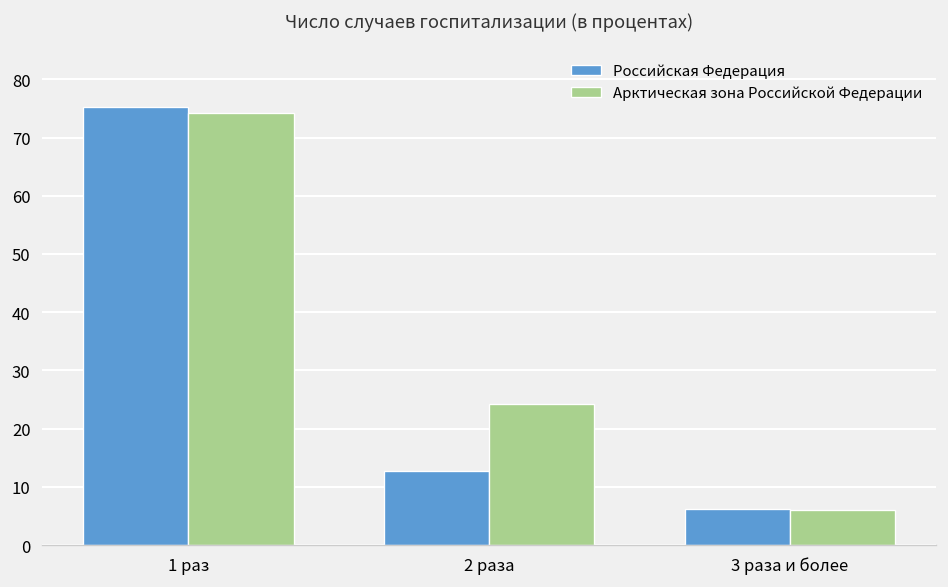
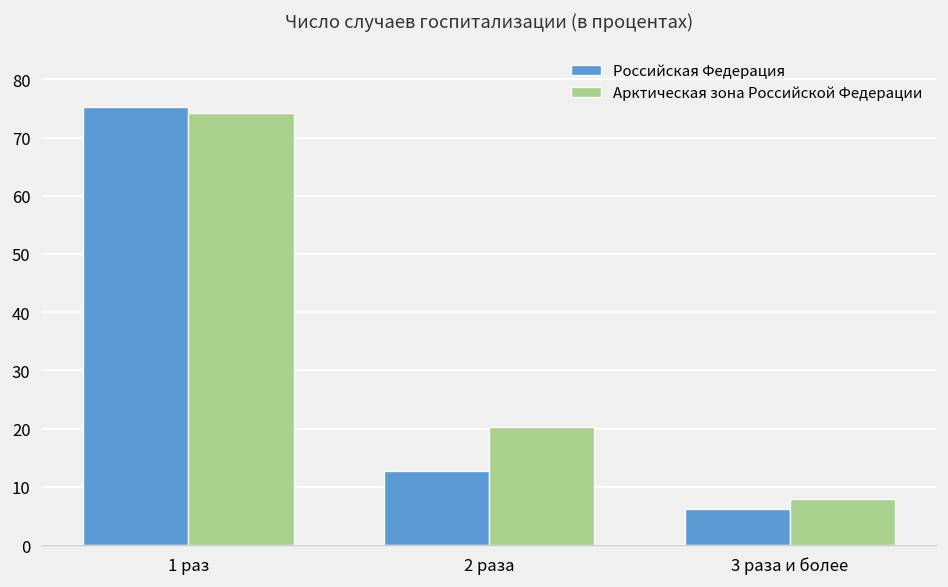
Арктическая зона Российской Федерации, 2 раза: 24 -> 20
Арктическая зона Российской Федерации, 3 раза и более: 6 -> 8
